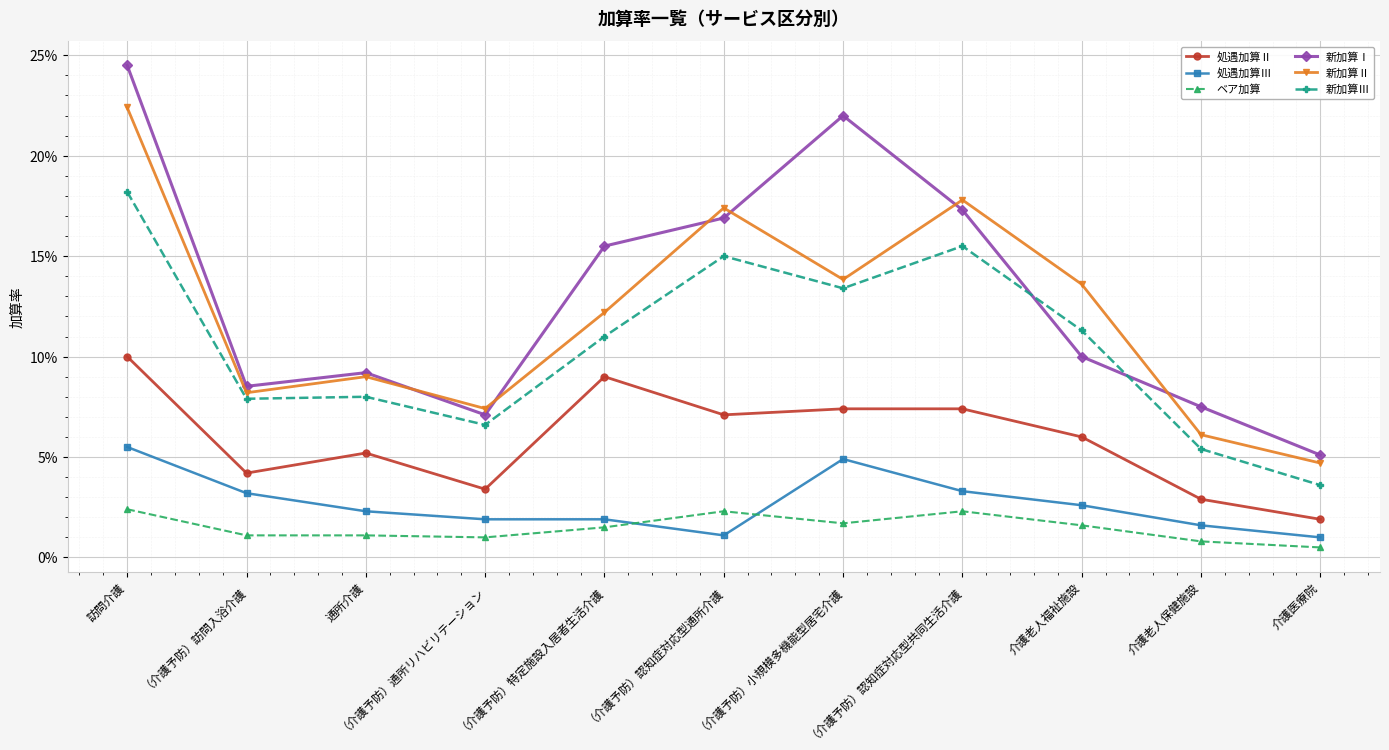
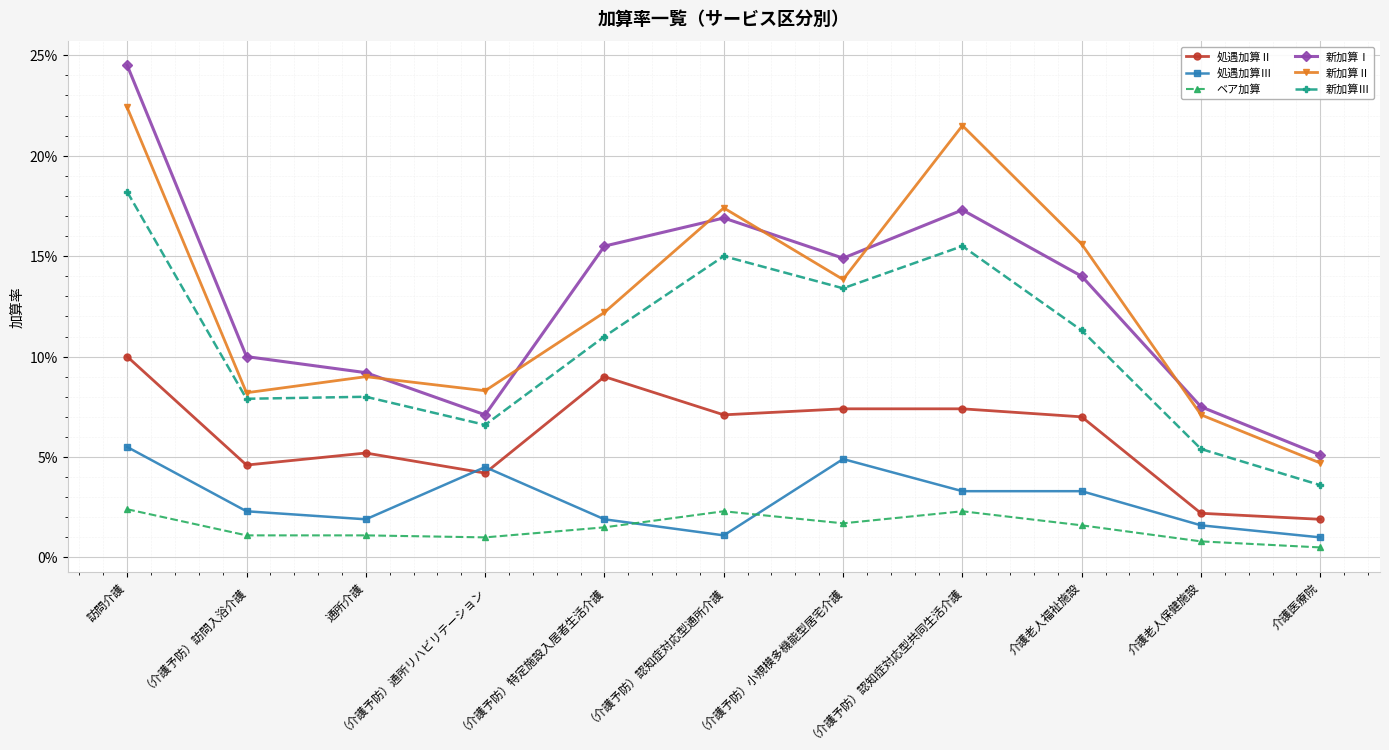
処遇加算Ⅱ, （介護予防）訪問入浴介護: 4.2% -> 4.6%
処遇加算Ⅲ, （介護予防）訪問入浴介護: 3.2% -> 2.3%
新加算Ⅰ, （介護予防）訪問入浴介護: 8.5% -> 10.0%
処遇加算Ⅲ, 通所介護: 2.3% -> 1.9%
処遇加算Ⅱ, （介護予防）通所リハビリテーション: 3.4% -> 4.2%
処遇加算Ⅲ, （介護予防）通所リハビリテーション: 1.9% -> 4.5%
新加算Ⅱ, （介護予防）通所リハビリテーション: 7.4% -> 8.3%
新加算Ⅰ, （介護予防）小規模多機能型居宅介護: 22.0% -> 14.9%
新加算Ⅱ, （介護予防）認知症対応型共同生活介護: 17.8% -> 21.5%
処遇加算Ⅱ, 介護老人福祉施設: 6.0% -> 7.0%
処遇加算Ⅲ, 介護老人福祉施設: 2.6% -> 3.3%
新加算Ⅰ, 介護老人福祉施設: 10.0% -> 14.0%
新加算Ⅱ, 介護老人福祉施設: 13.6% -> 15.6%
処遇加算Ⅱ, 介護老人保健施設: 2.9% -> 2.2%
新加算Ⅱ, 介護老人保健施設: 6.1% -> 7.1%
